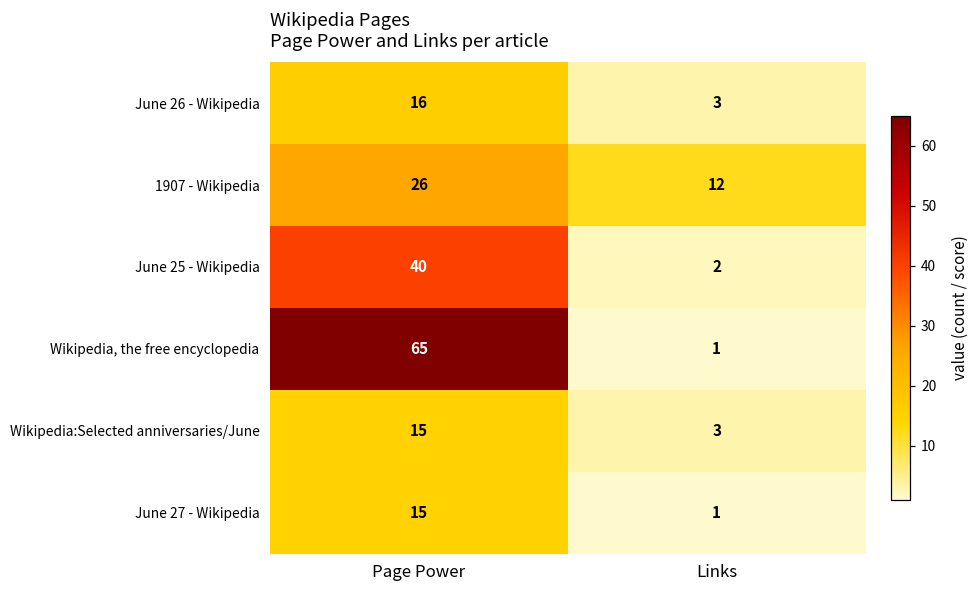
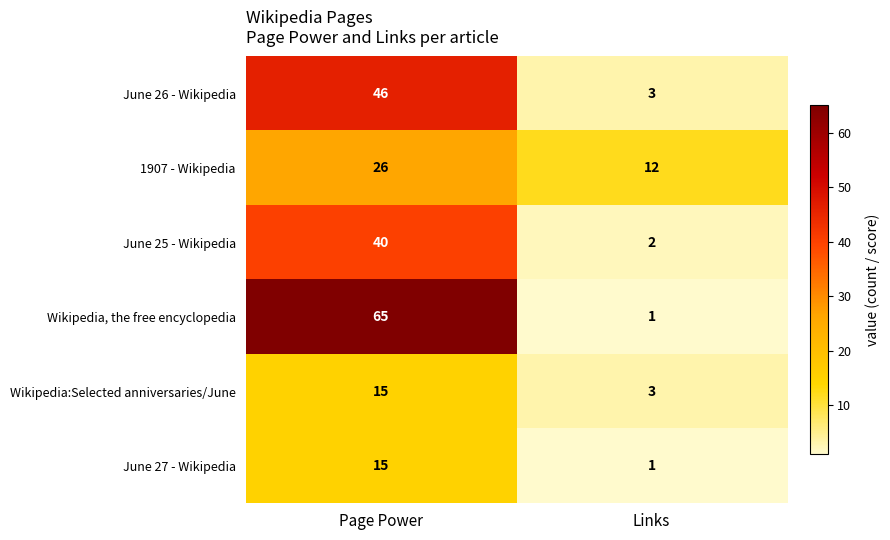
June 26 - Wikipedia, Page Power: 16 -> 46
